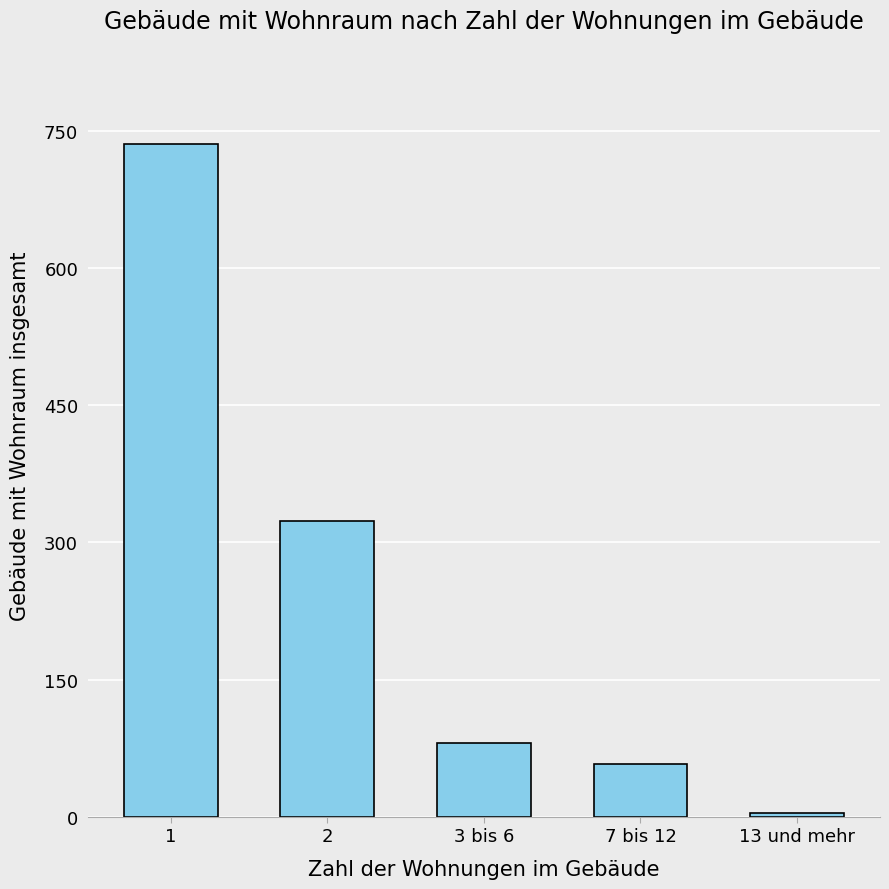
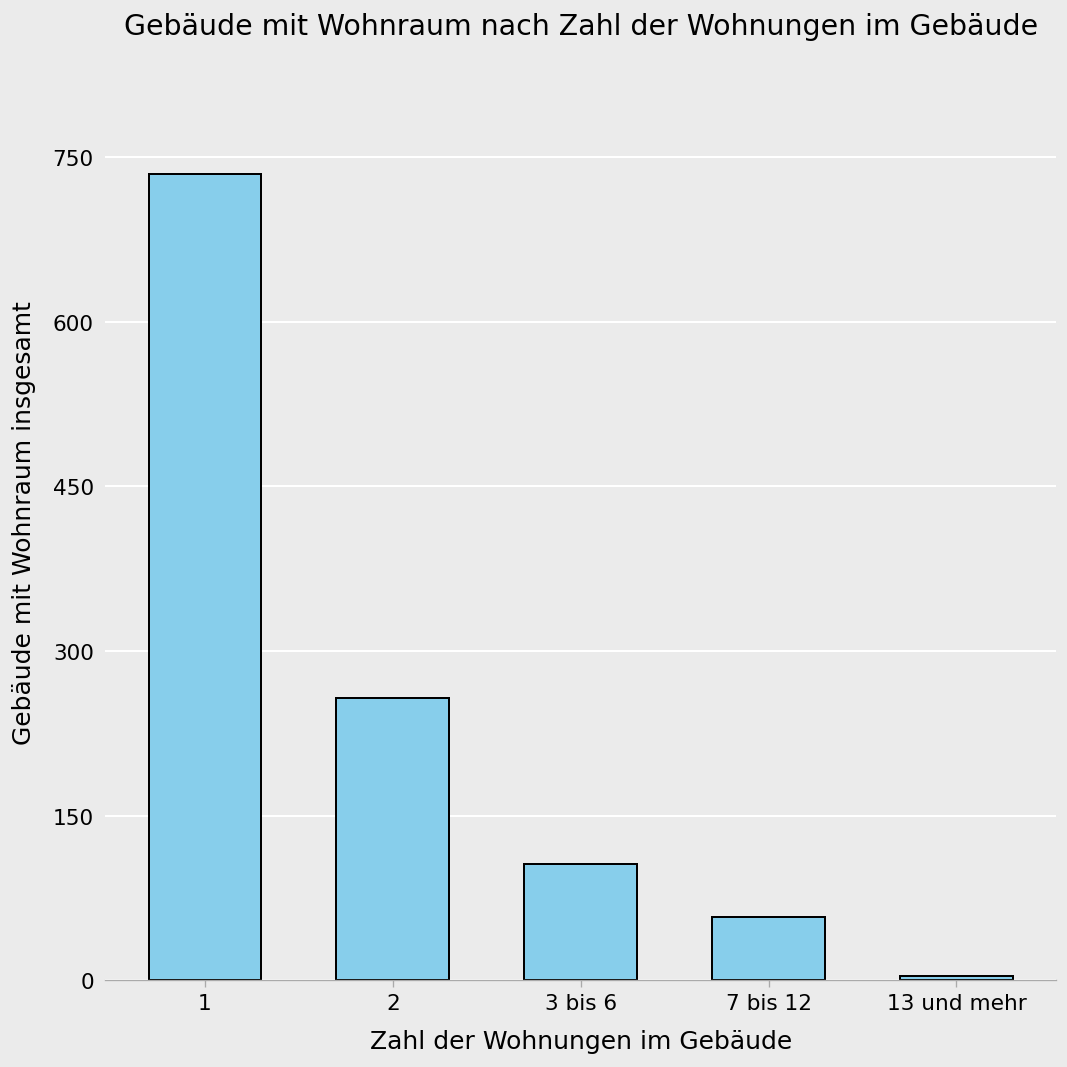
2: 320 -> 260
3 bis 6: 80 -> 110
